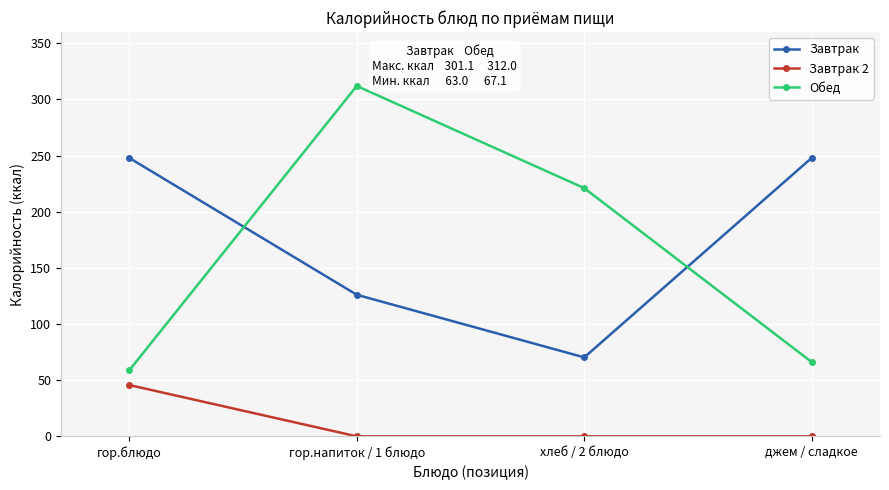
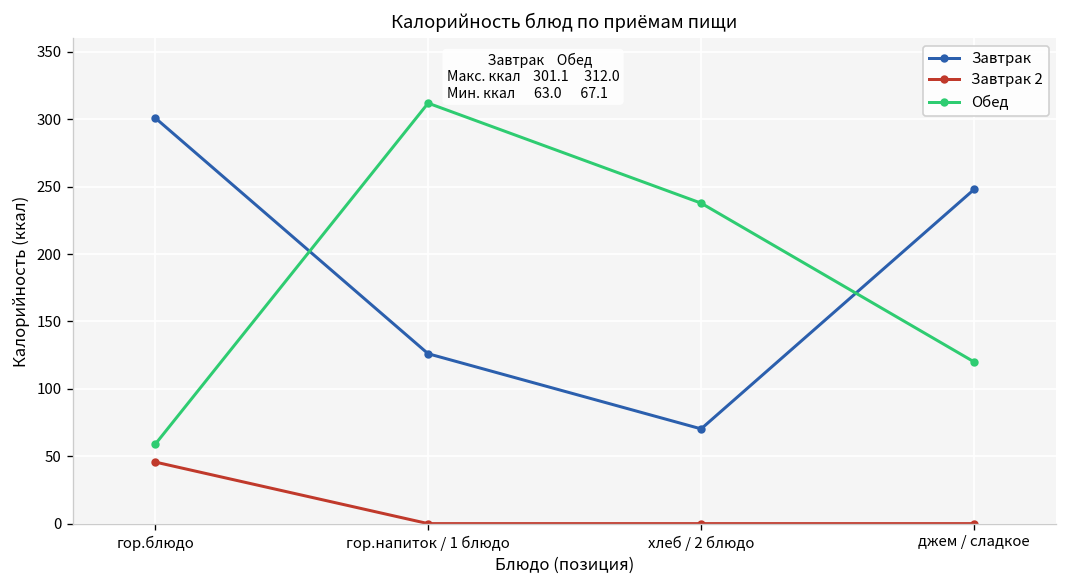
Завтрак, гор.блюдо: 248 -> 301
Обед, хлеб / 2 блюдо: 221 -> 238
Обед, джем / сладкое: 66 -> 120
